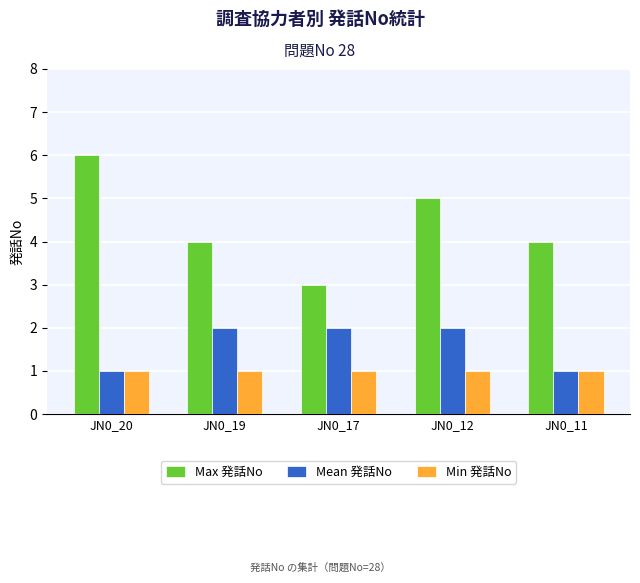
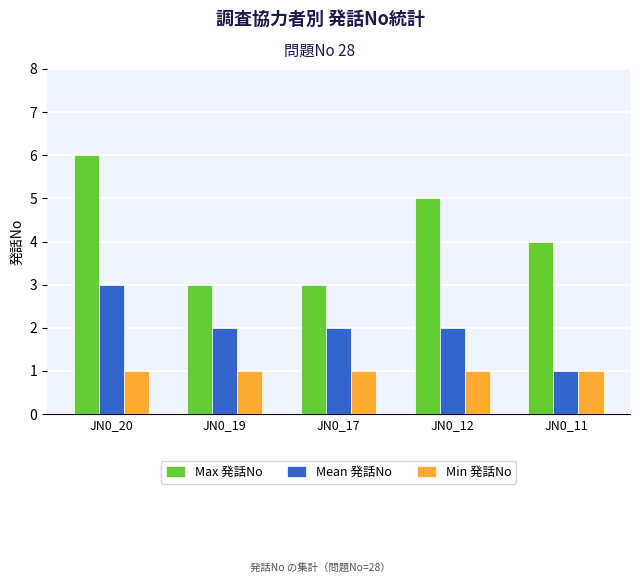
Mean 発話No, JN0_20: 1 -> 3
Max 発話No, JN0_19: 4 -> 3
